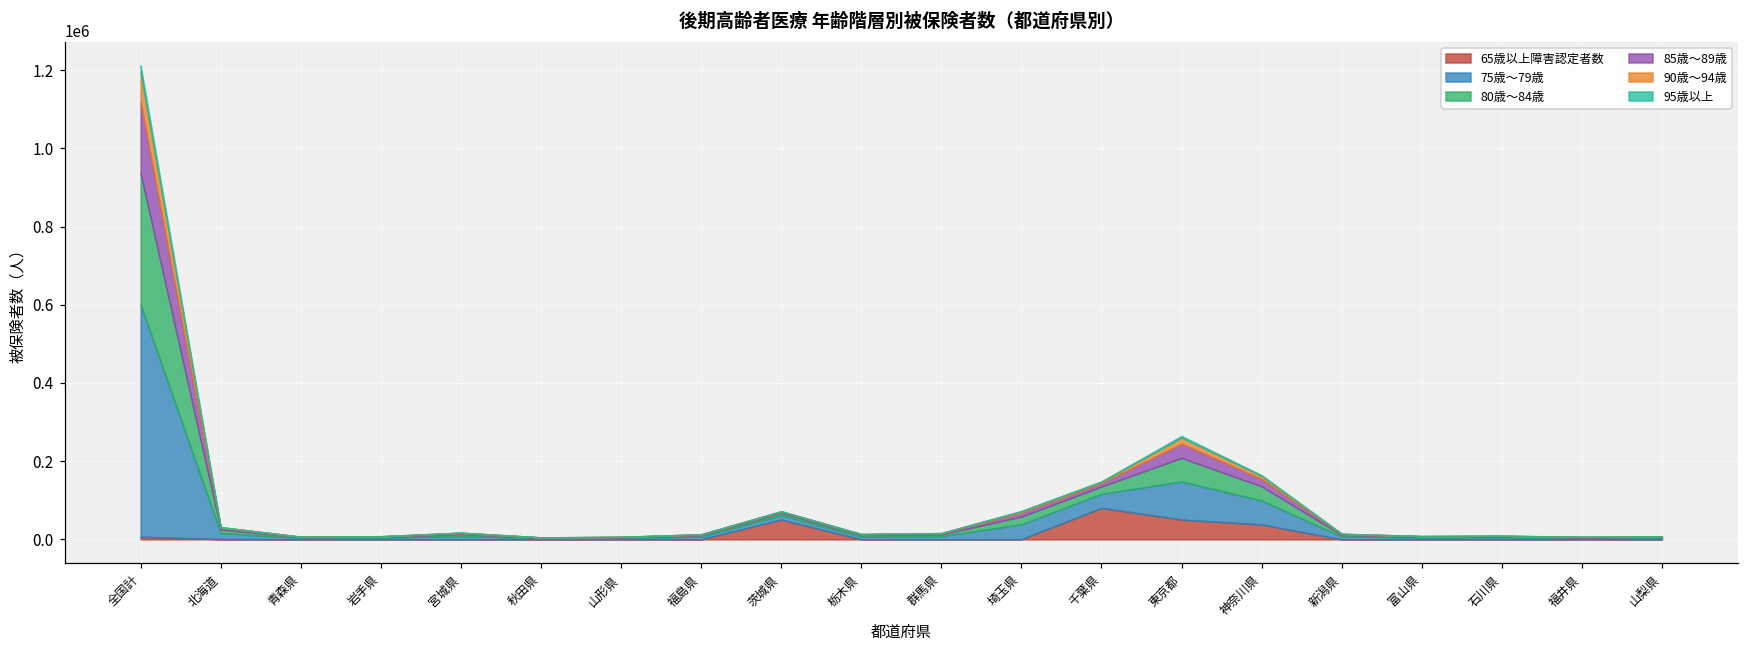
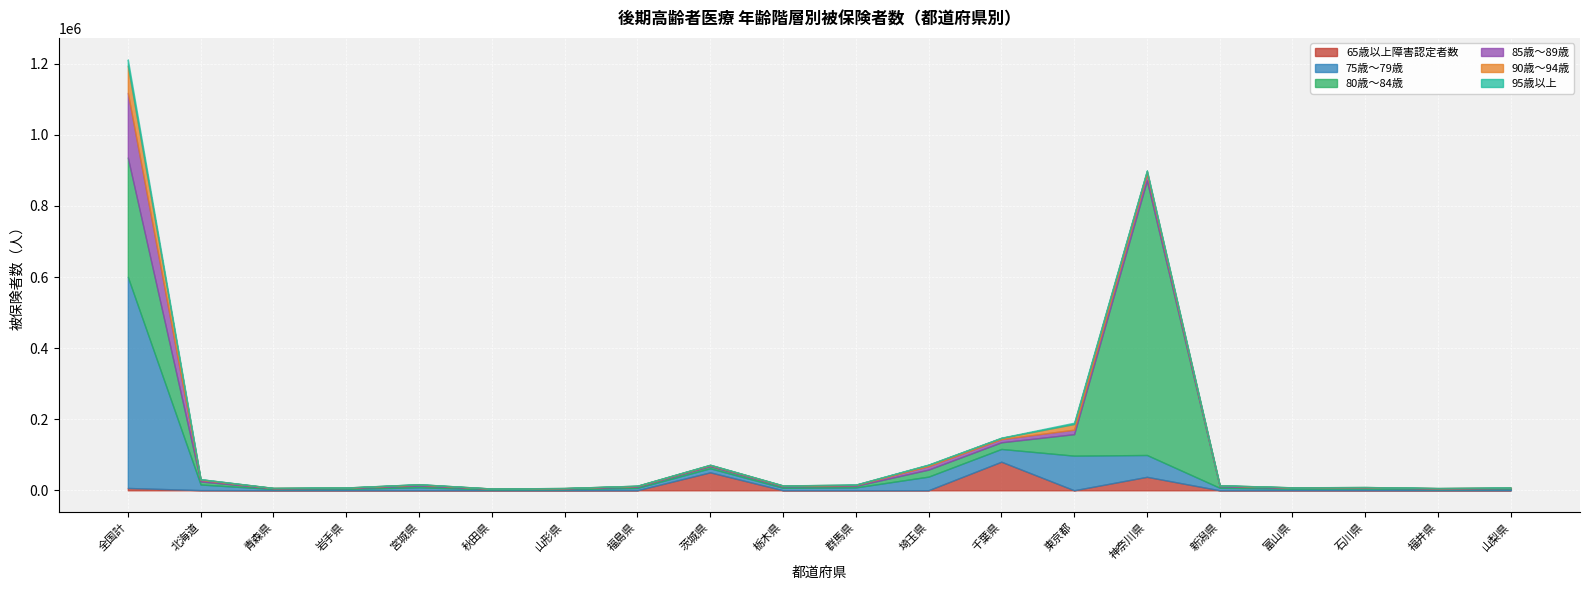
65歳以上障害認定者数, 東京都: 50000 -> 0
85歳～89歳, 東京都: 40000 -> 10000
80歳～84歳, 神奈川県: 40000 -> 770000
